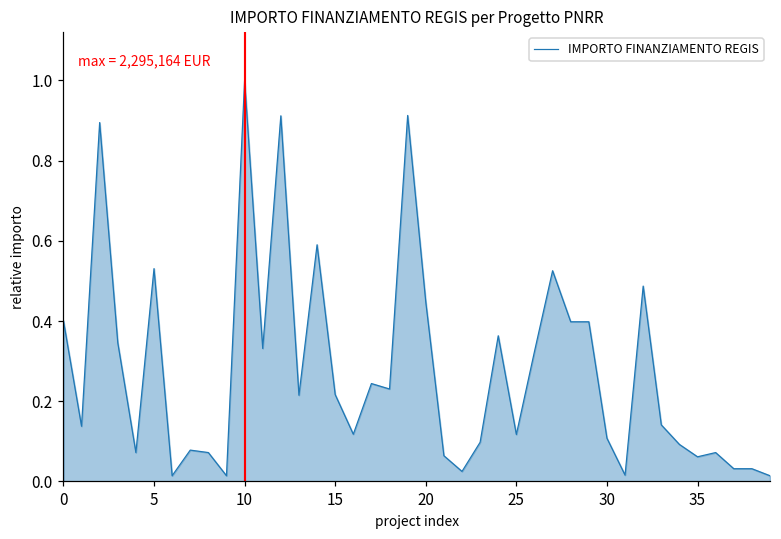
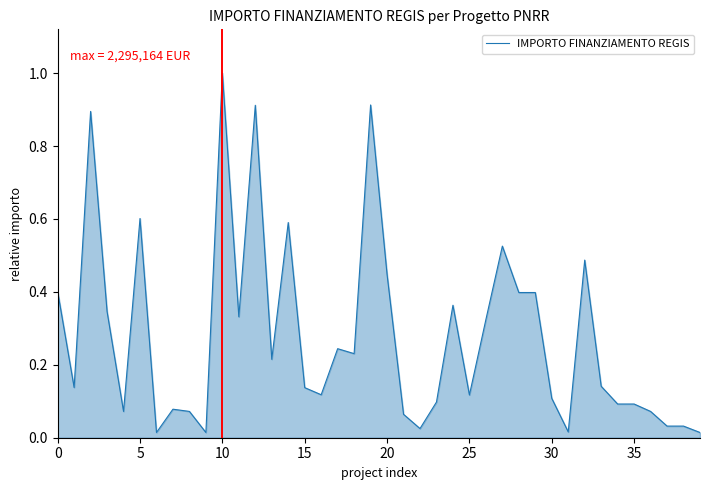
5: 0.53 -> 0.60
15: 0.22 -> 0.14
35: 0.06 -> 0.09
